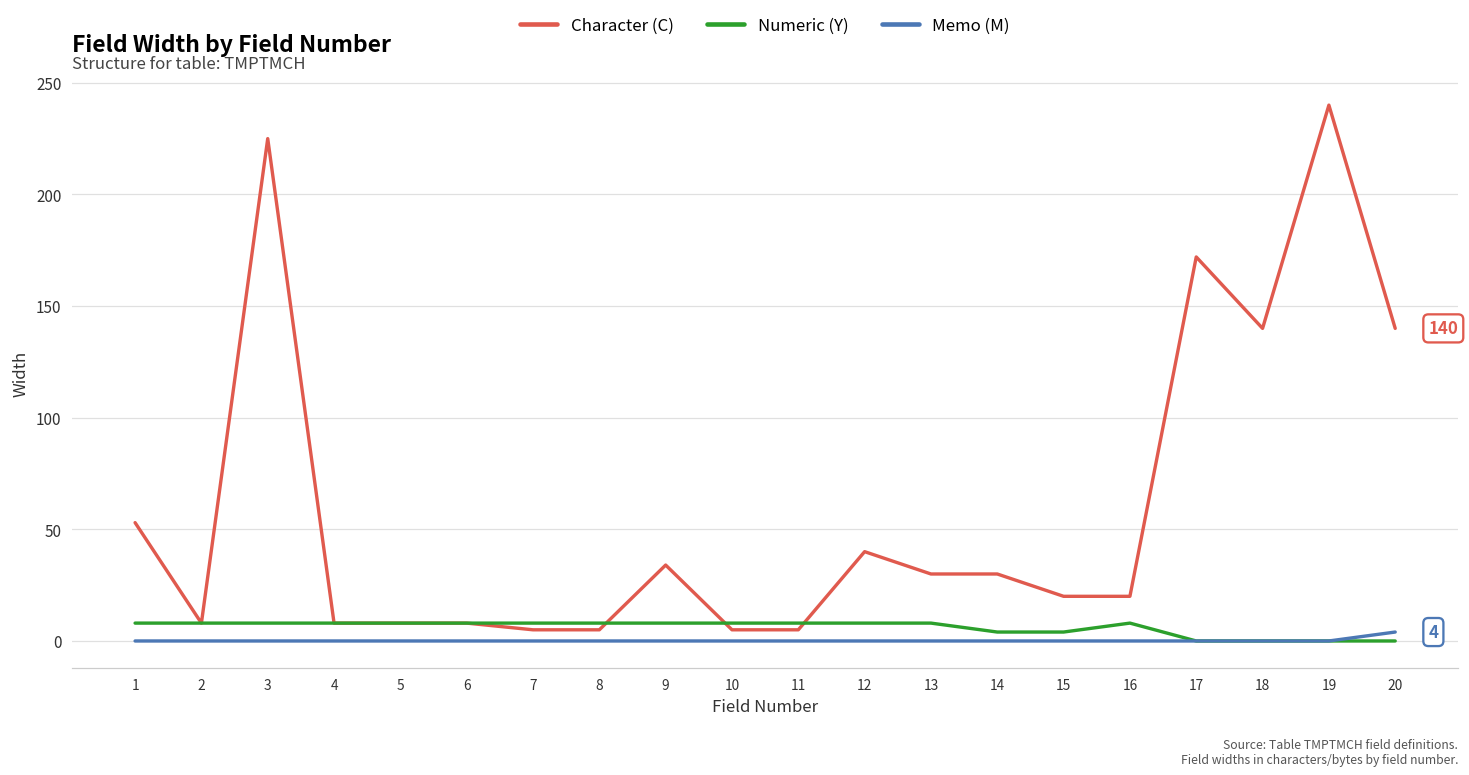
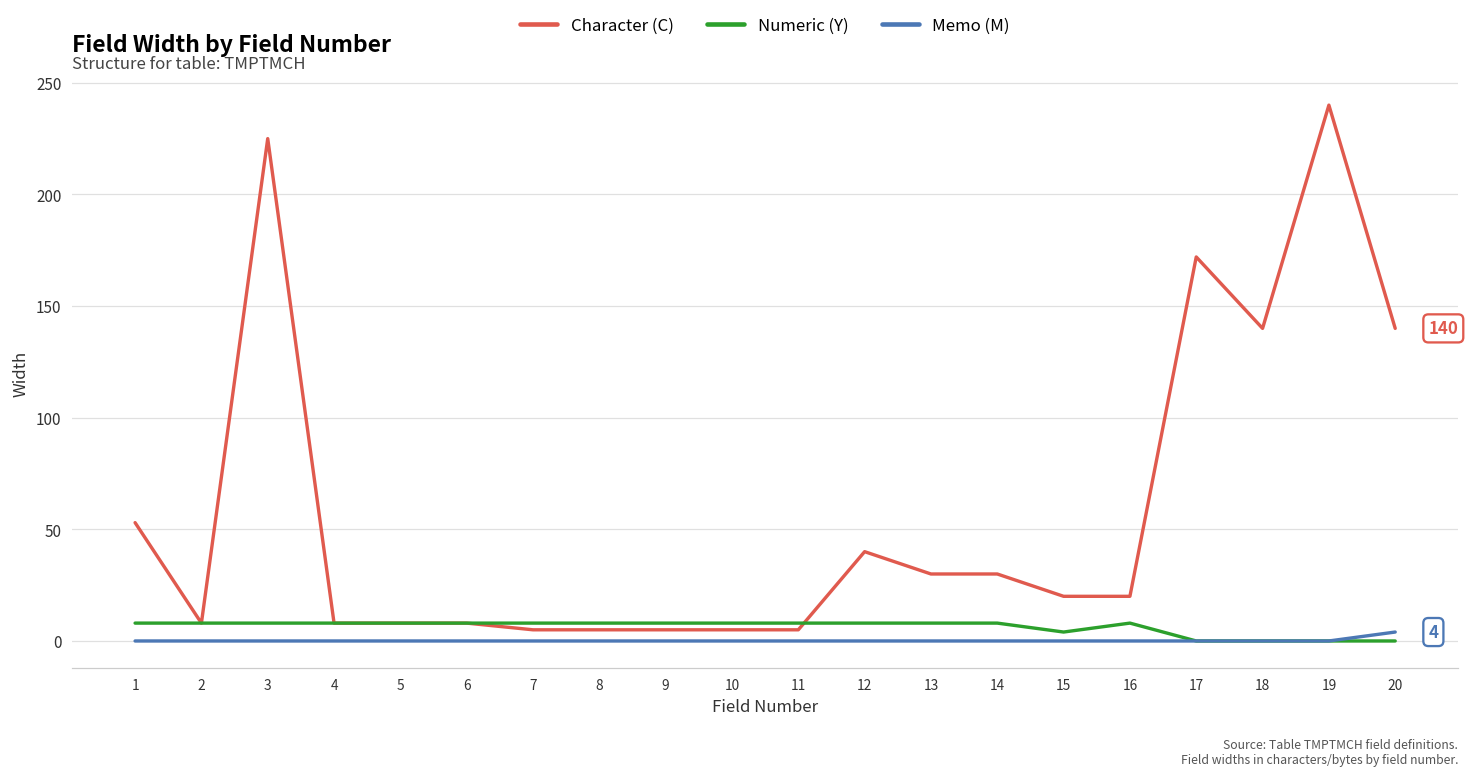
Character (C), 9: 34 -> 5
Numeric (Y), 14: 4 -> 8
